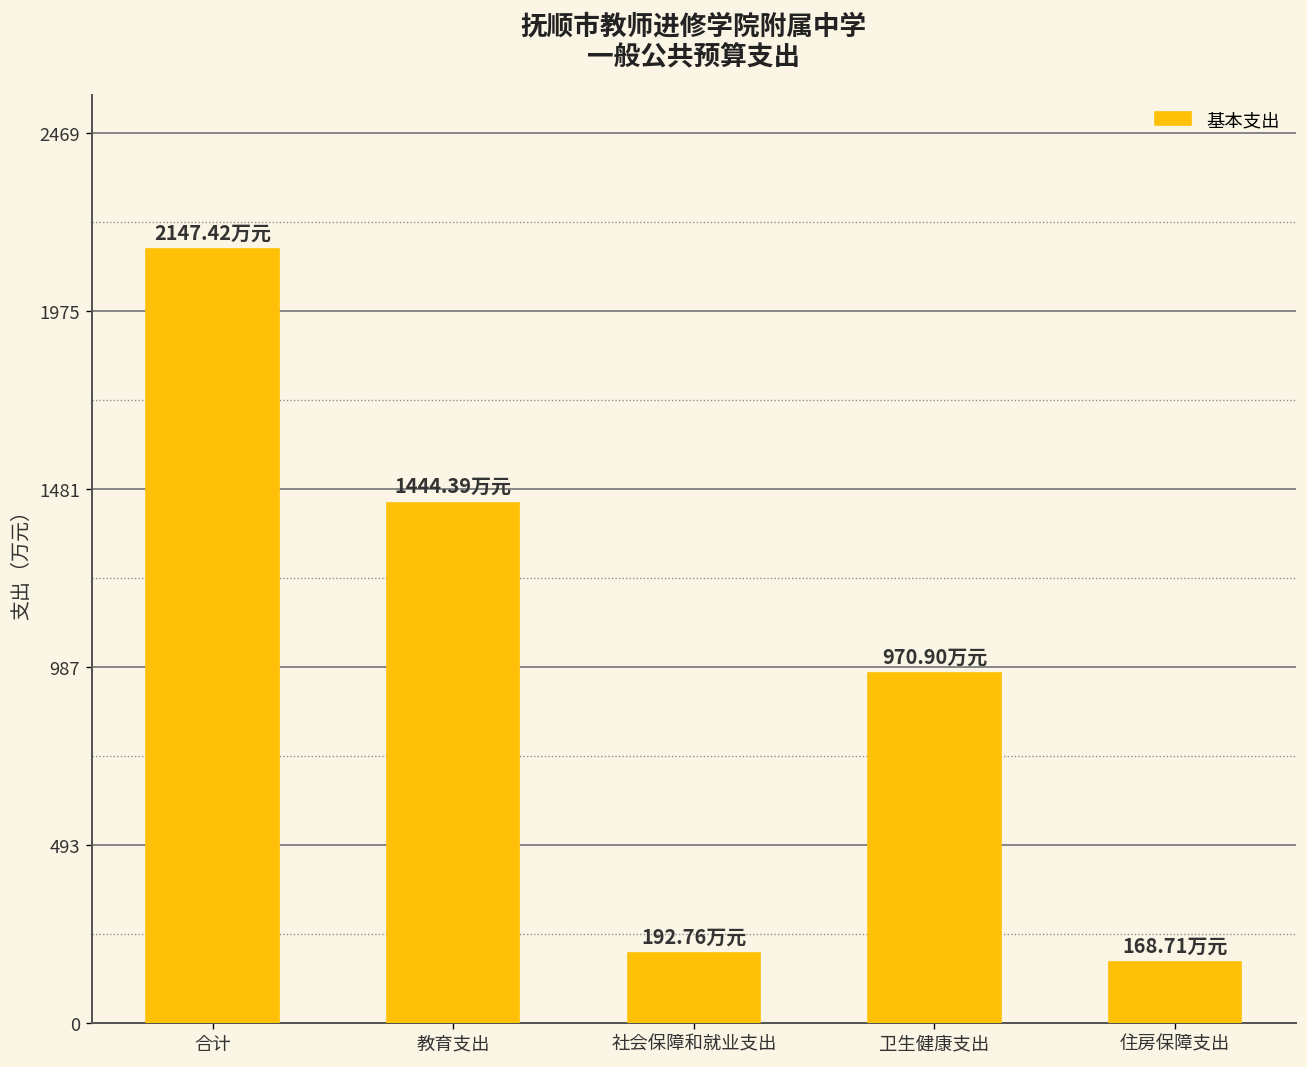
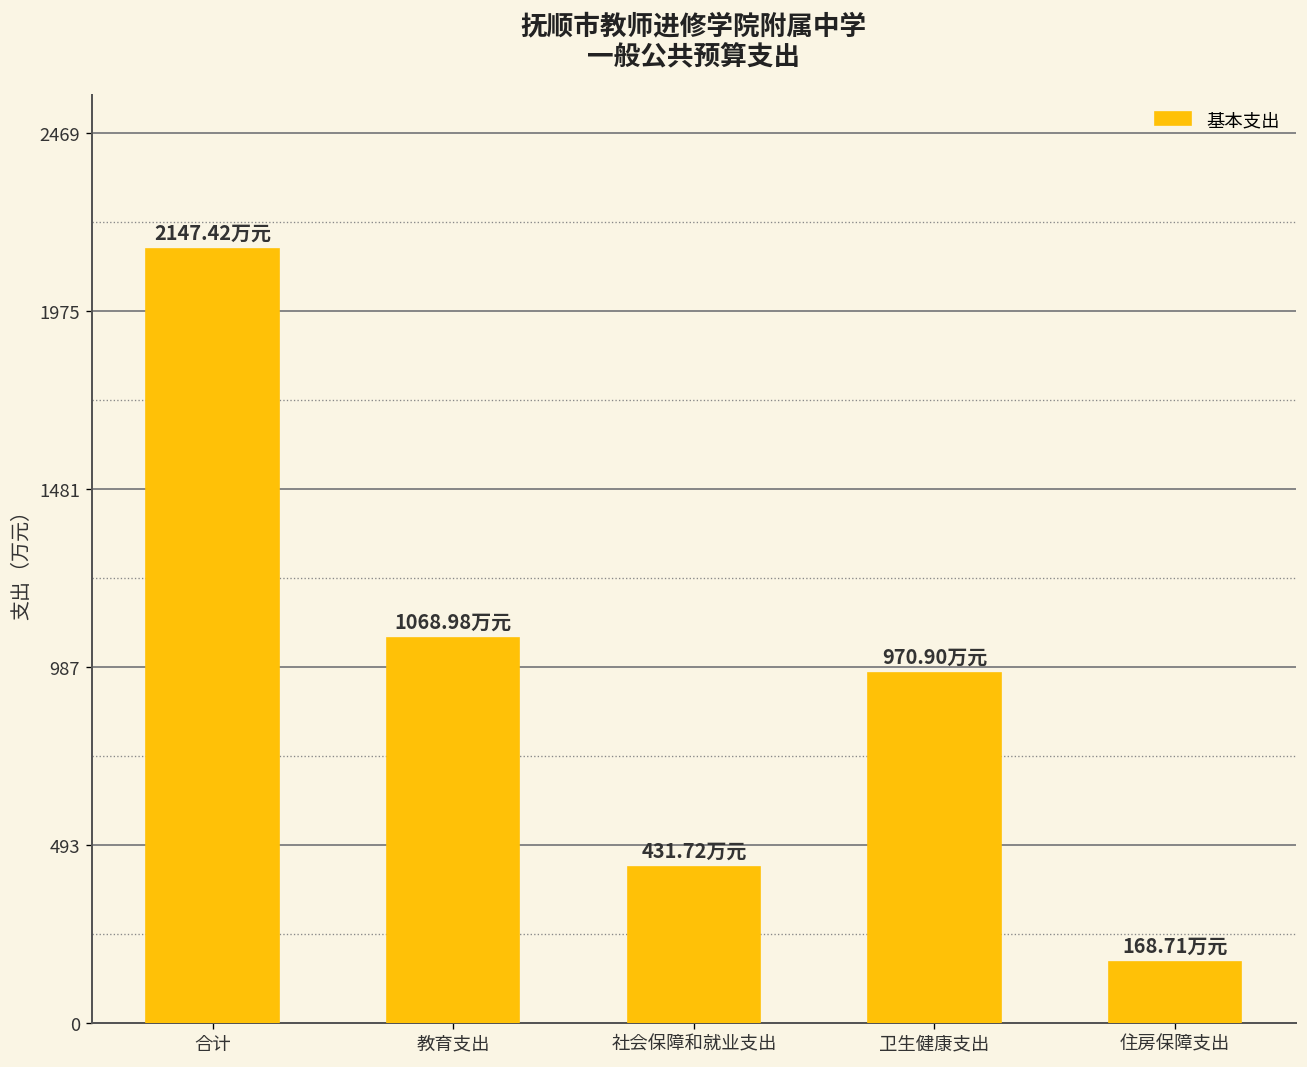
教育支出: 1444.39 -> 1068.98
社会保障和就业支出: 192.76 -> 431.72
